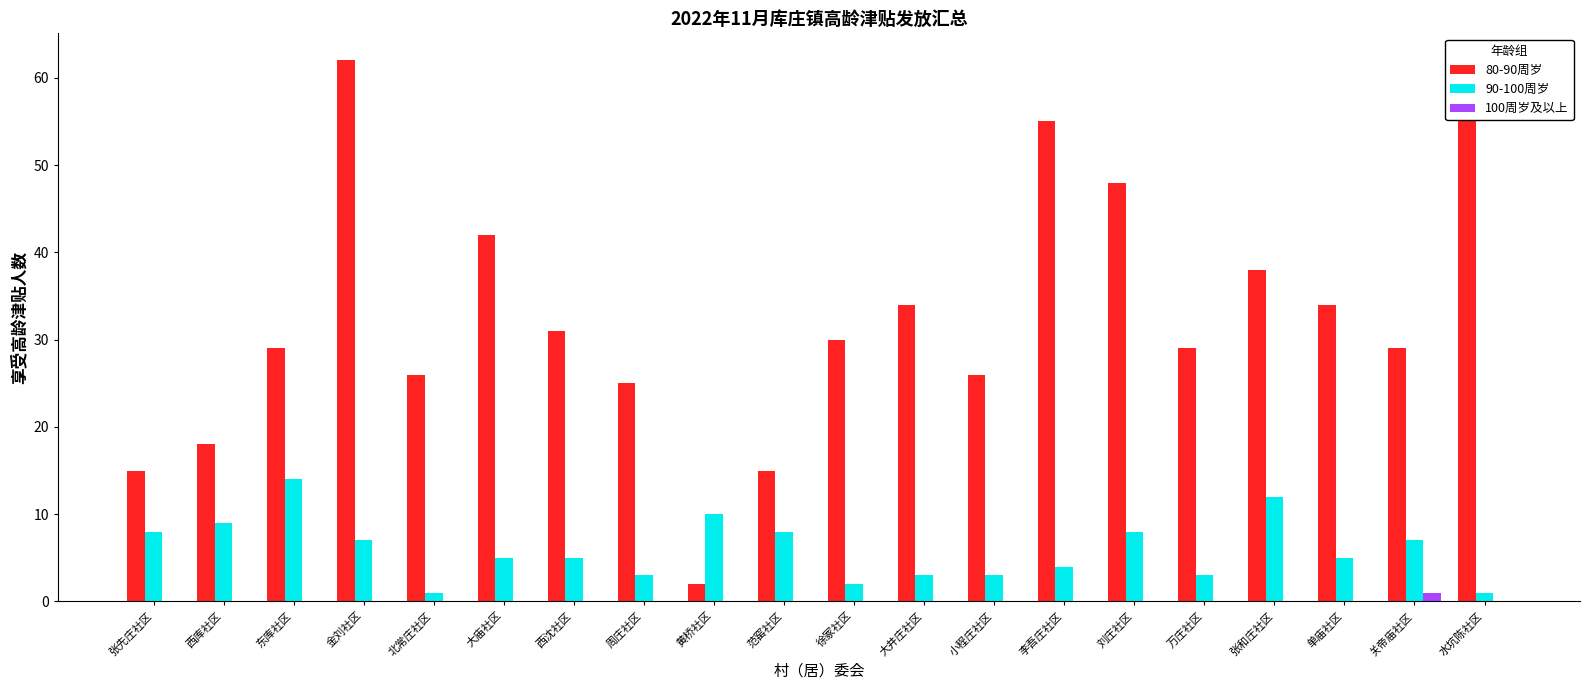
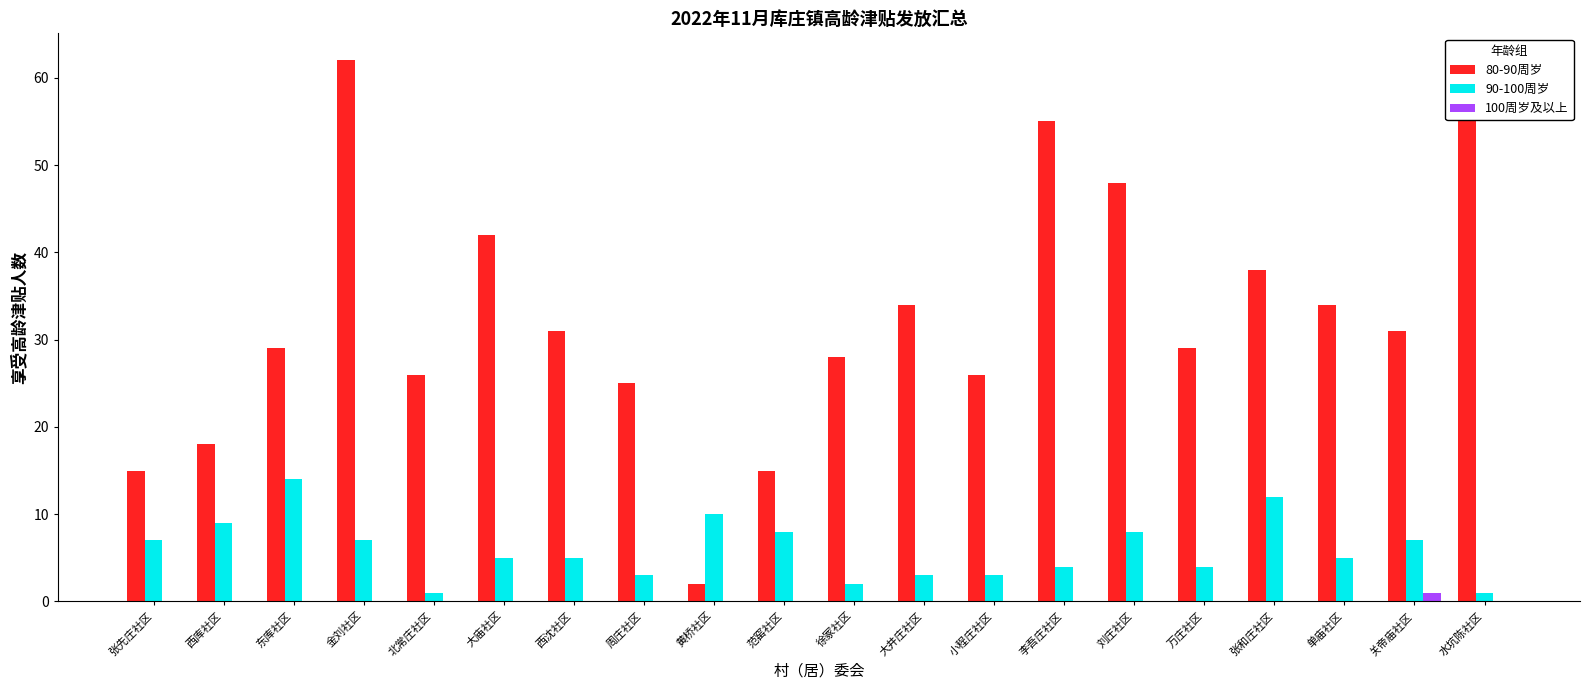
90-100周岁, 张先庄社区: 8 -> 7
80-90周岁, 徐冢社区: 30 -> 28
90-100周岁, 万庄社区: 3 -> 4
80-90周岁, 关帝庙社区: 29 -> 31
